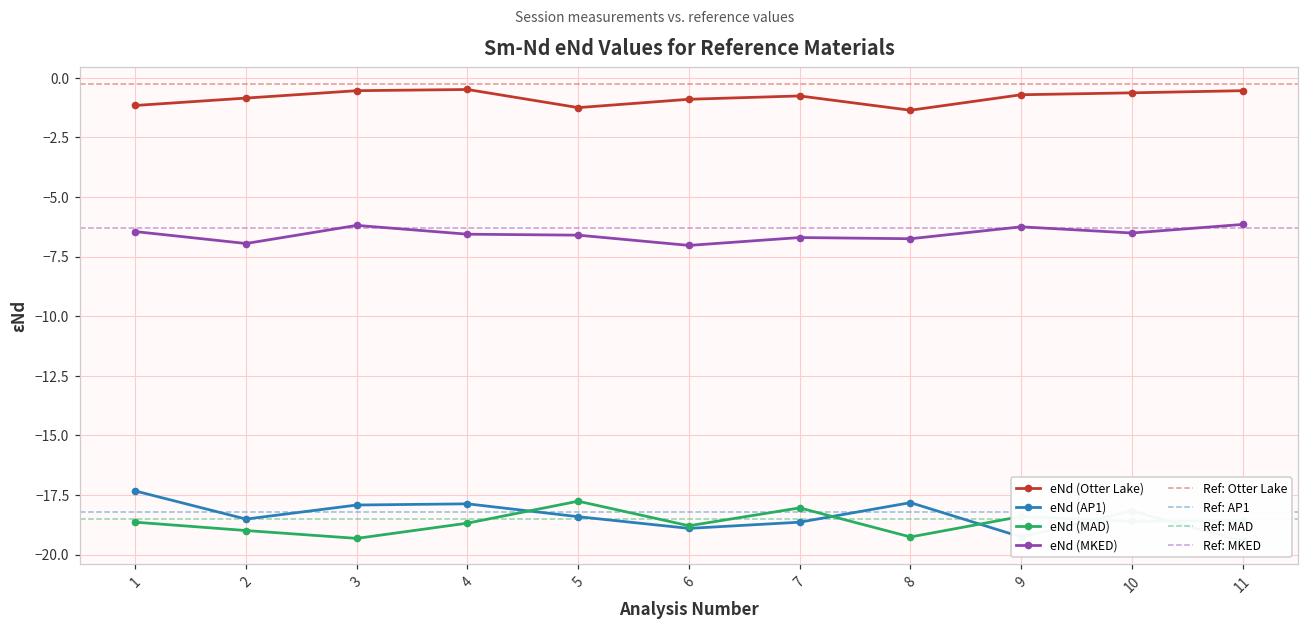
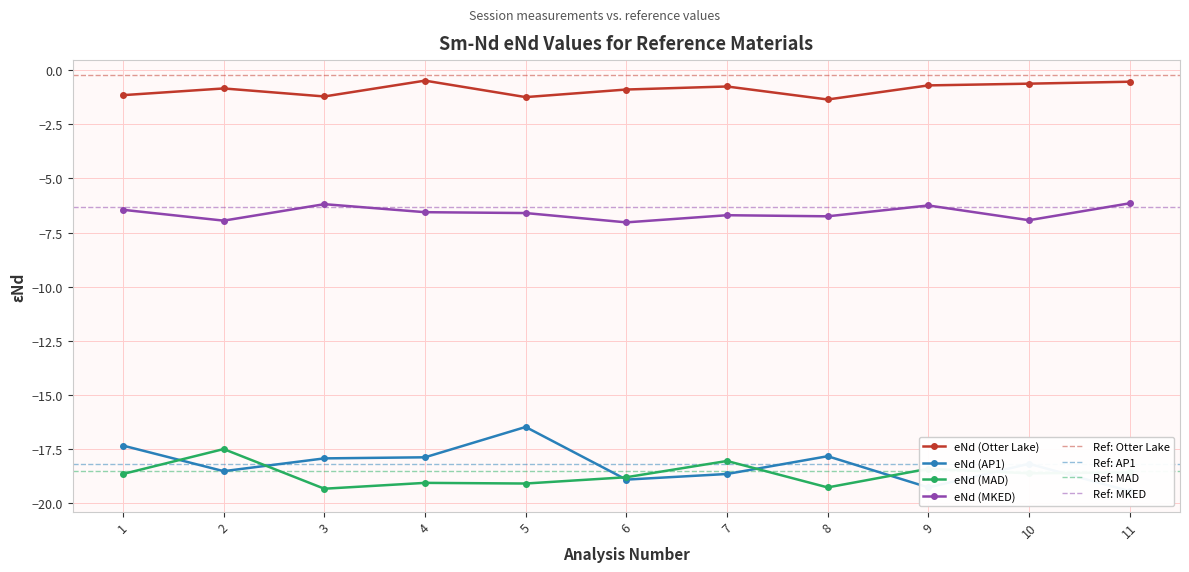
eNd (MAD), 2: -19.0 -> -17.5
eNd (Otter Lake), 3: -0.5 -> -1.2
eNd (MAD), 4: -18.7 -> -19.1
eNd (AP1), 5: -18.4 -> -16.5
eNd (MAD), 5: -17.8 -> -19.1
eNd (MKED), 10: -6.5 -> -6.9
